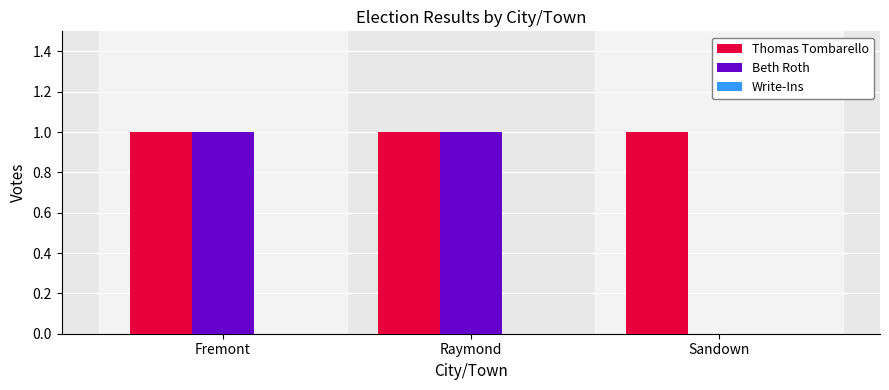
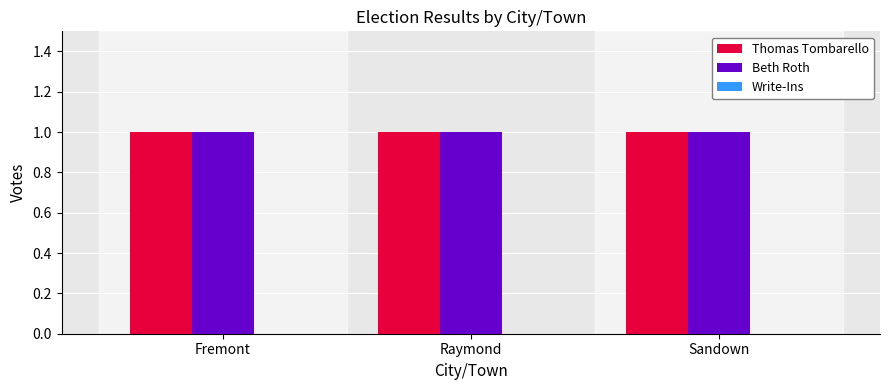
Beth Roth, Sandown: 0 -> 1
